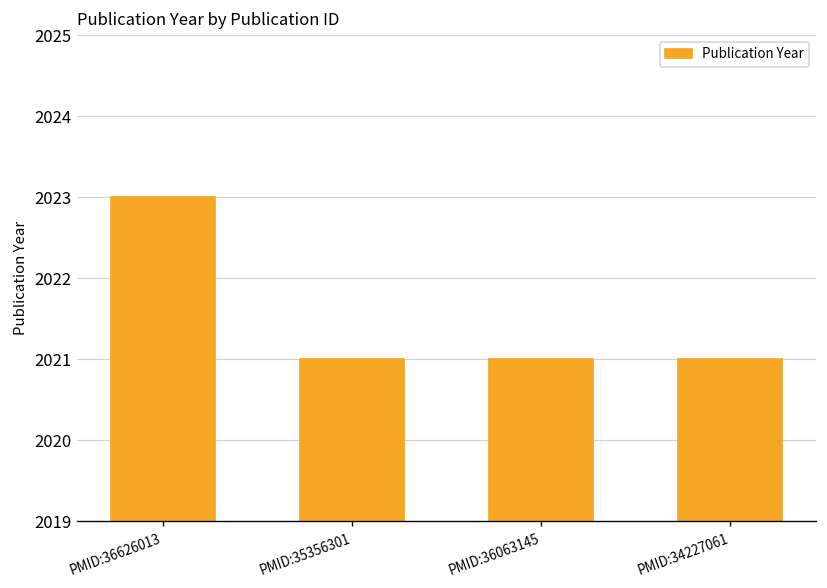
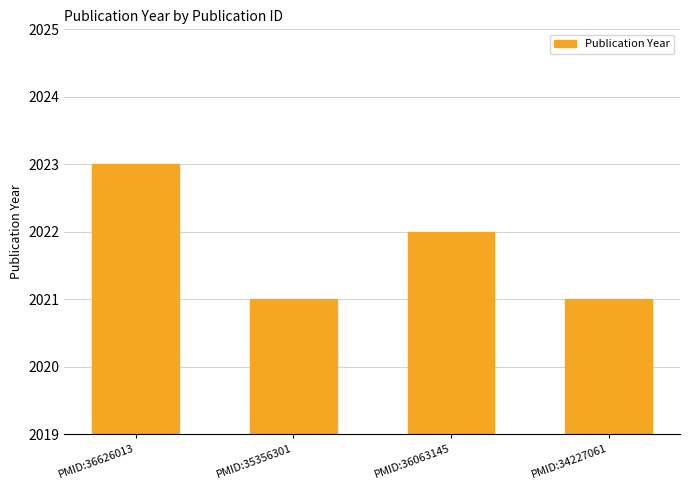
PMID:36063145: 2021 -> 2022
